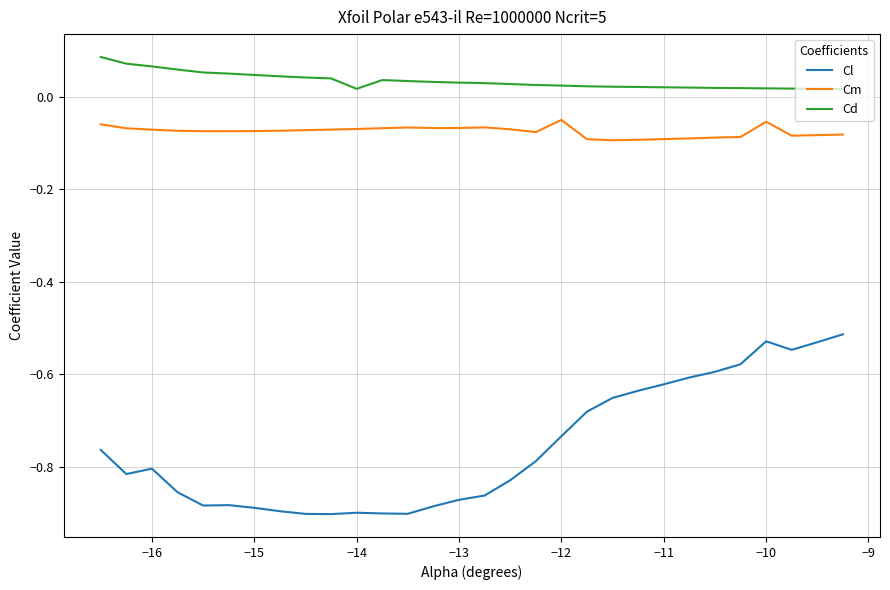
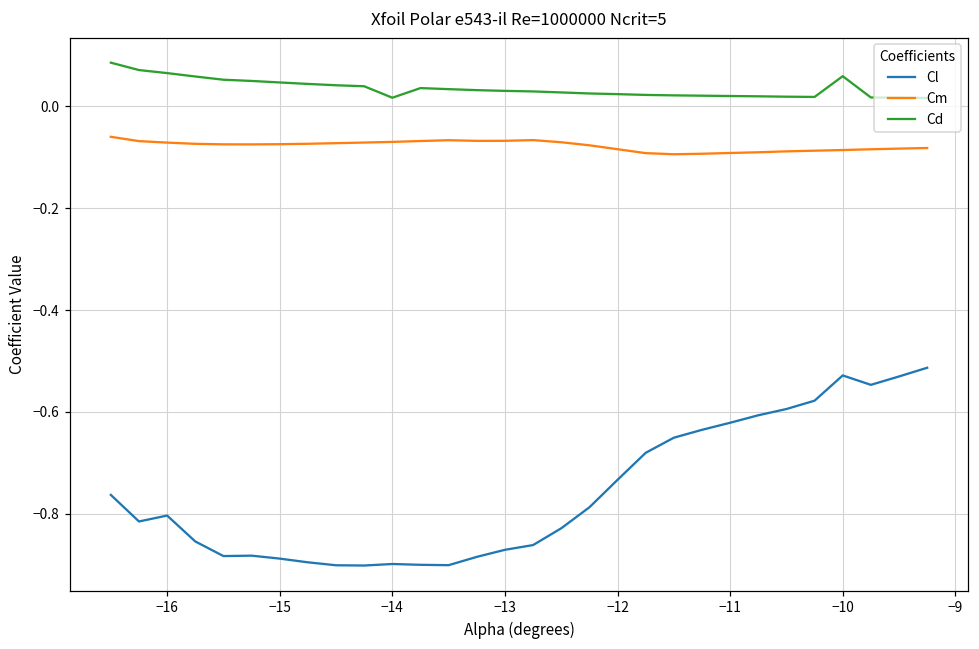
Cm, −12: -0.05 -> -0.08
Cm, −10: -0.05 -> -0.09
Cd, −10: 0.02 -> 0.06
